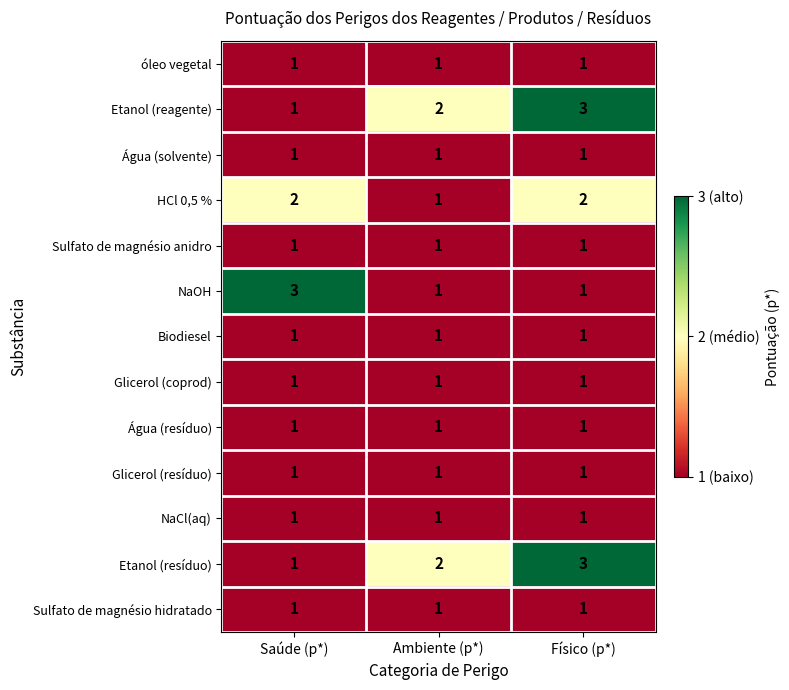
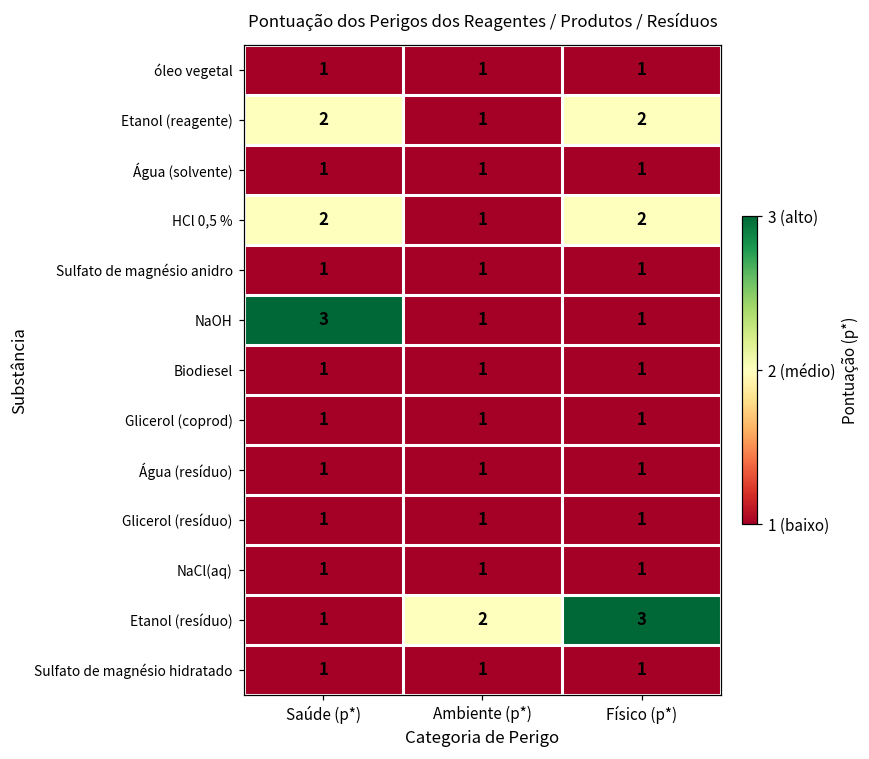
Etanol (reagente), Saúde (p*): 1 -> 2
Etanol (reagente), Ambiente (p*): 2 -> 1
Etanol (reagente), Físico (p*): 3 -> 2
